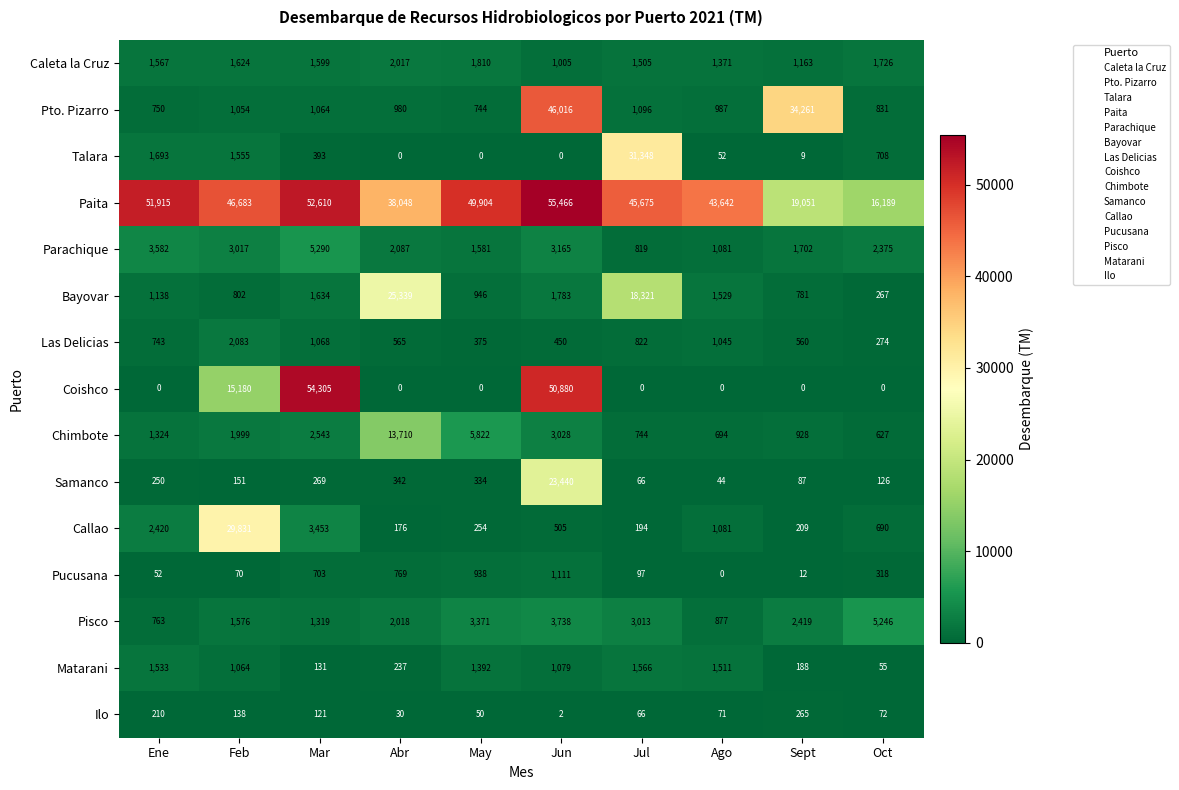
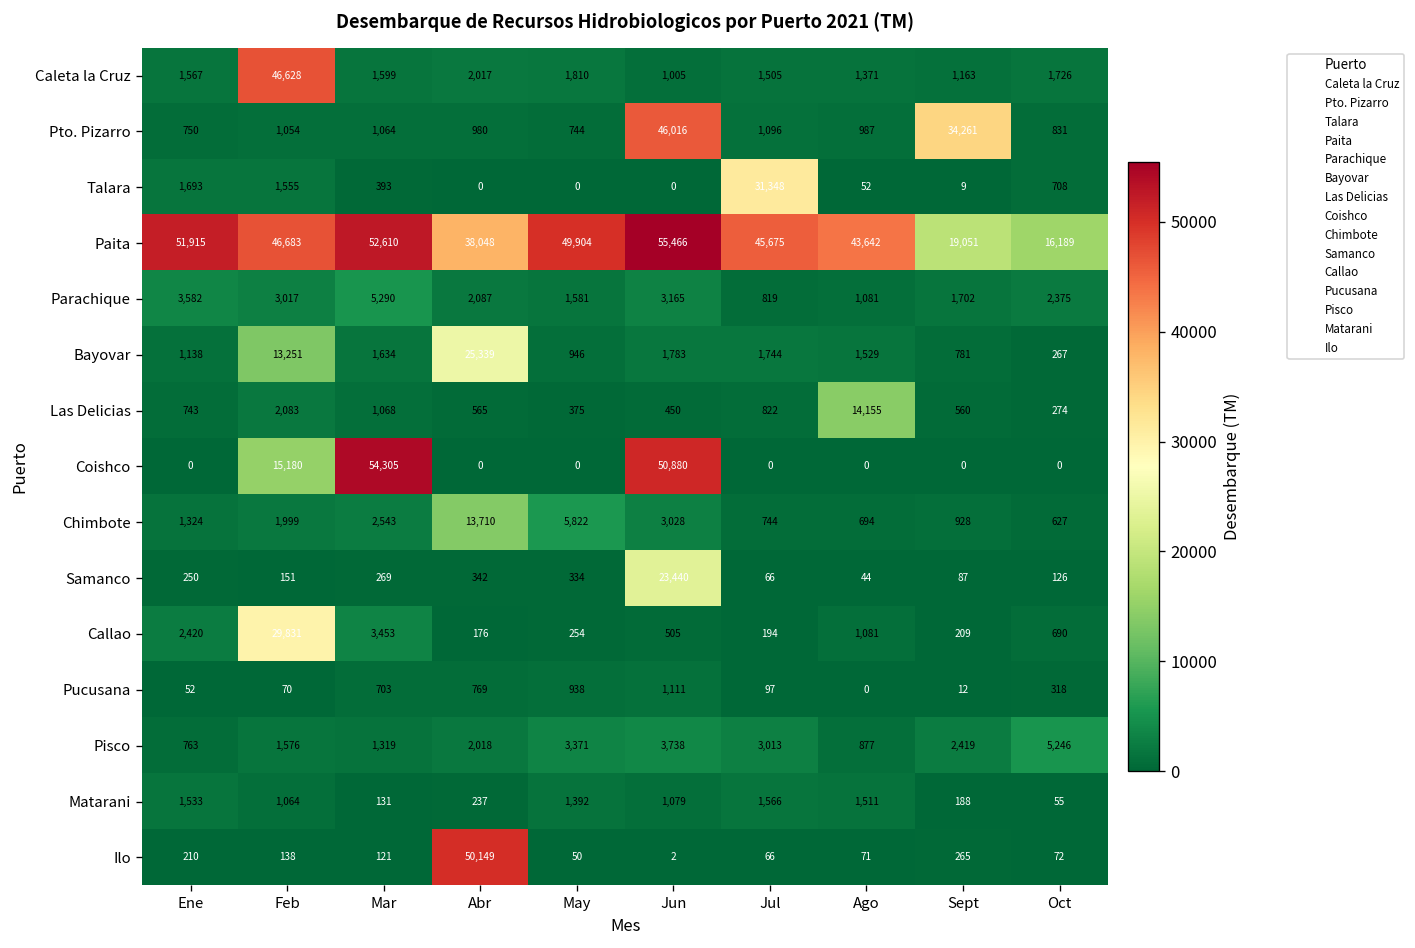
Caleta la Cruz, Feb: 1,624 -> 46,628
Bayovar, Feb: 802 -> 13,251
Bayovar, Jul: 18,321 -> 1,744
Las Delicias, Ago: 1,045 -> 14,155
Ilo, Abr: 30 -> 50,149
